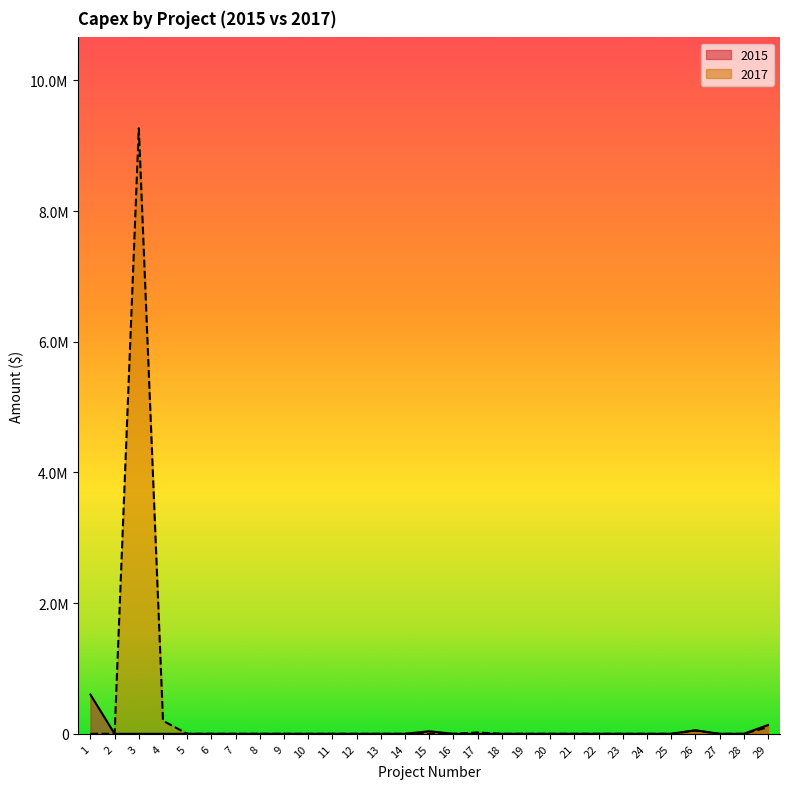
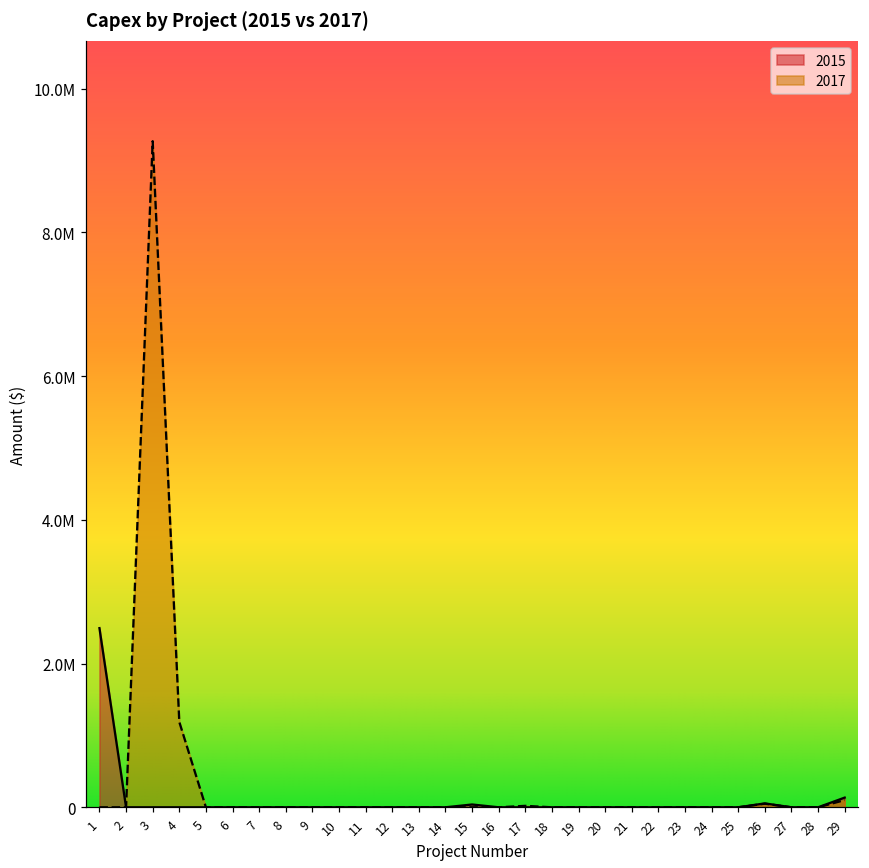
2015, 1: 600000 -> 2500000
2017, 4: 200000 -> 1200000
